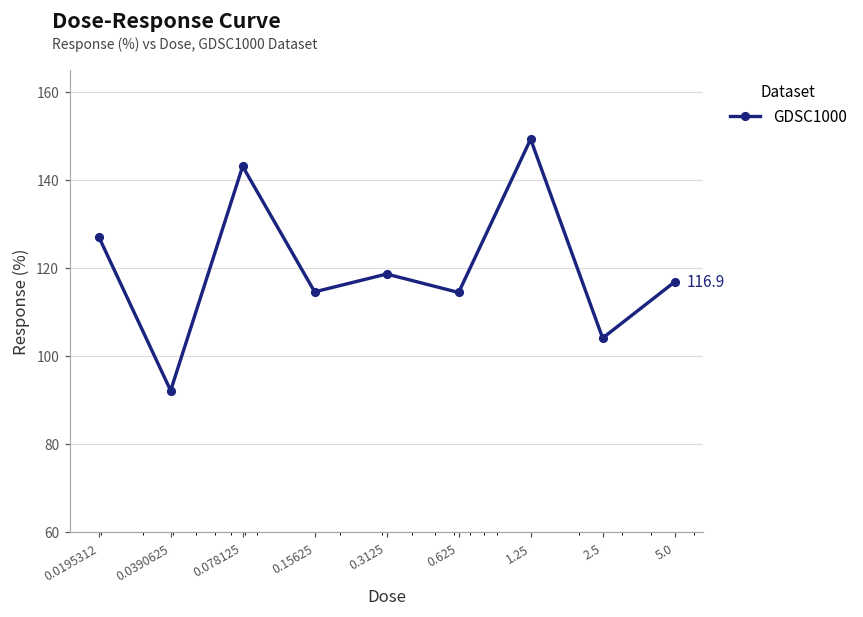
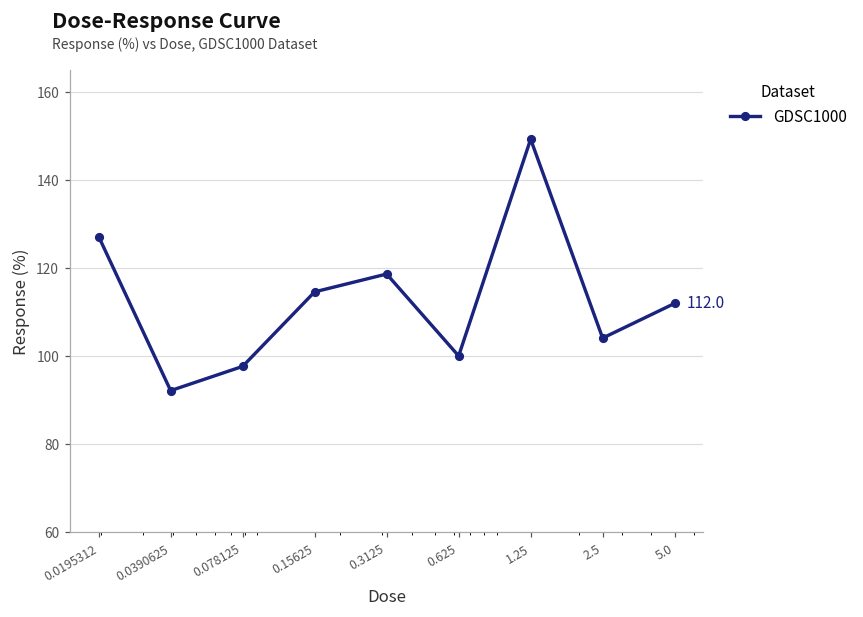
0.078125: 143 -> 98
0.625: 114 -> 100
5.0: 116.9 -> 112.0
